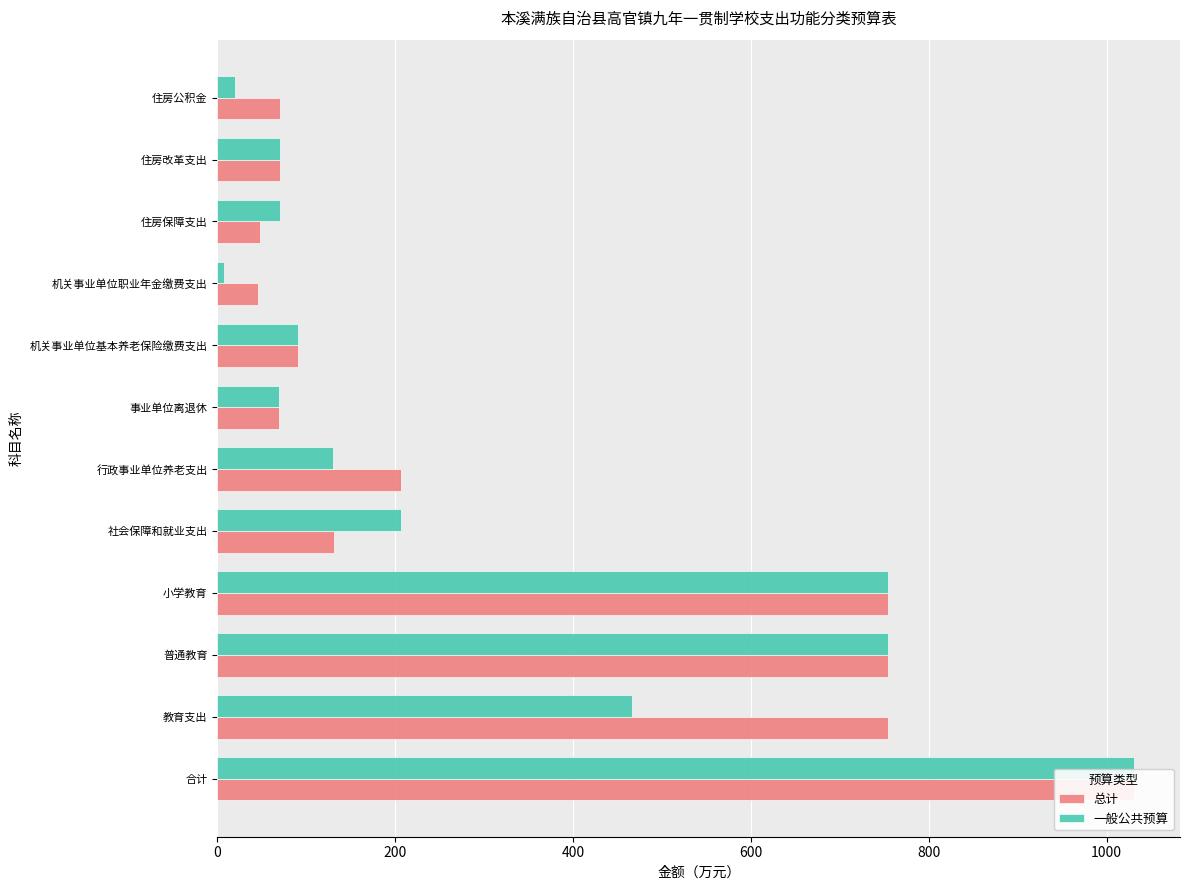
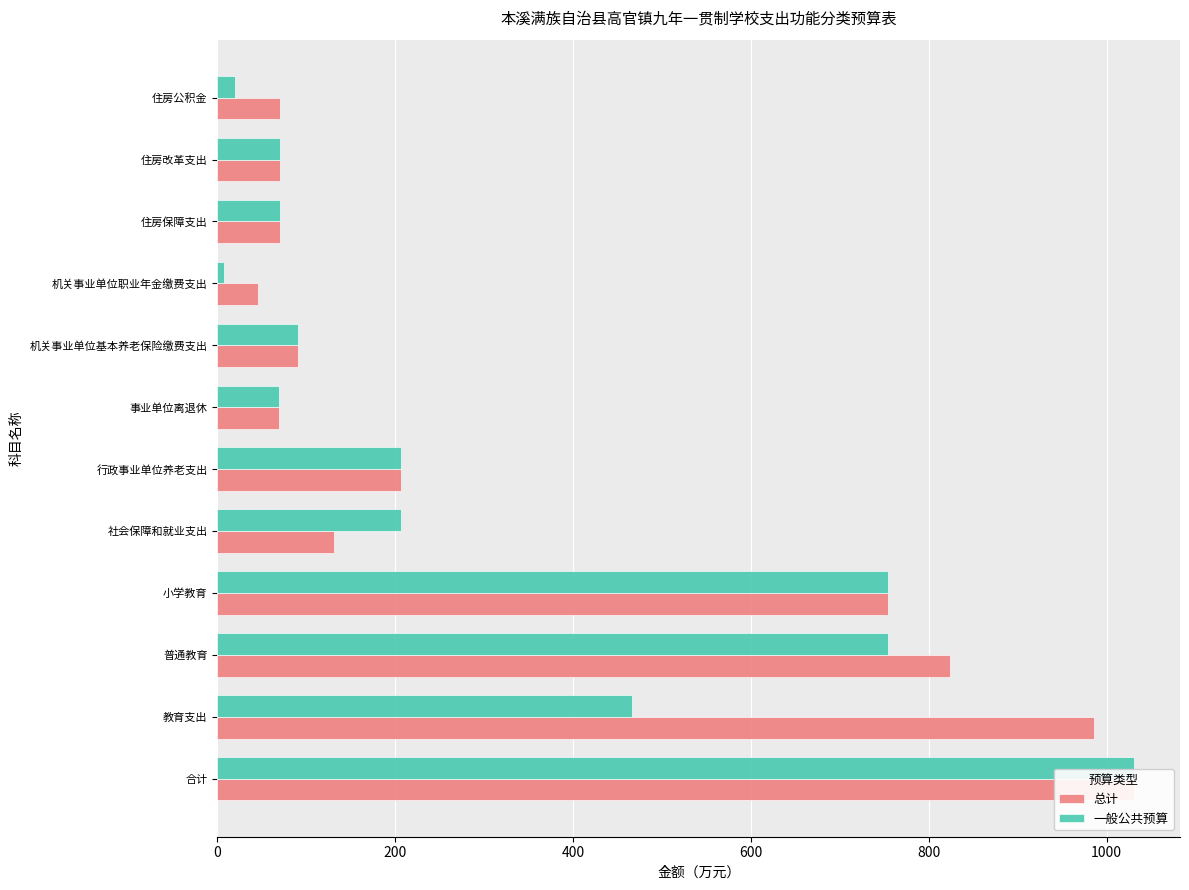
总计, 住房保障支出: 50 -> 70
一般公共预算, 行政事业单位养老支出: 130 -> 210
总计, 普通教育: 750 -> 820
总计, 教育支出: 750 -> 990
